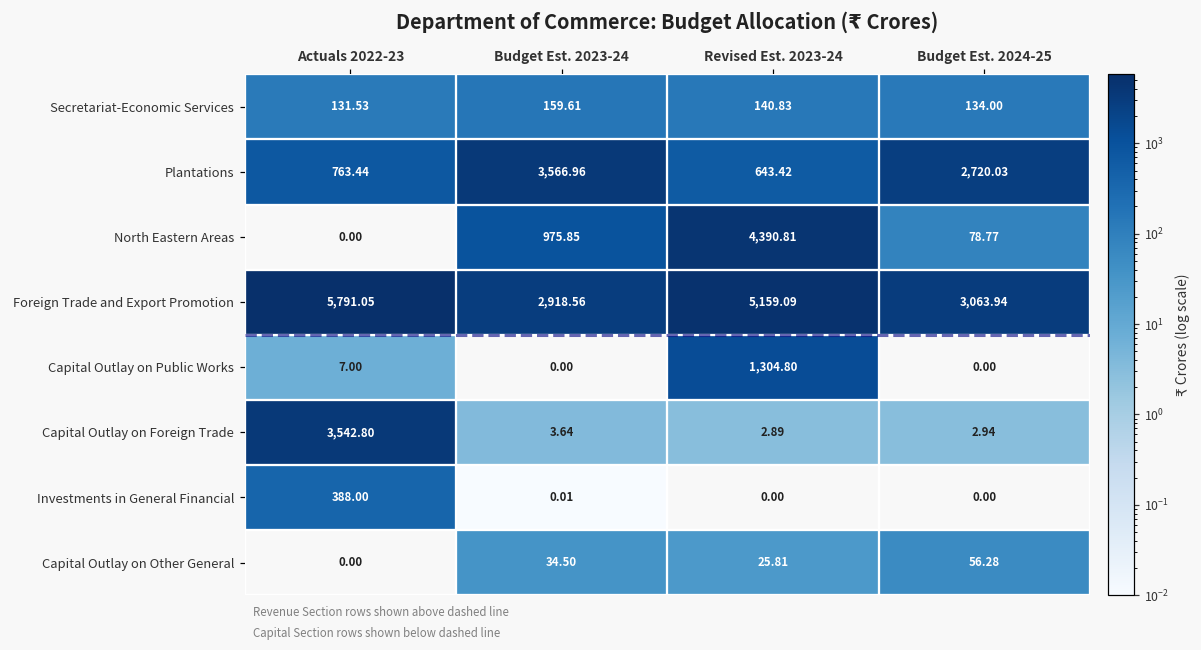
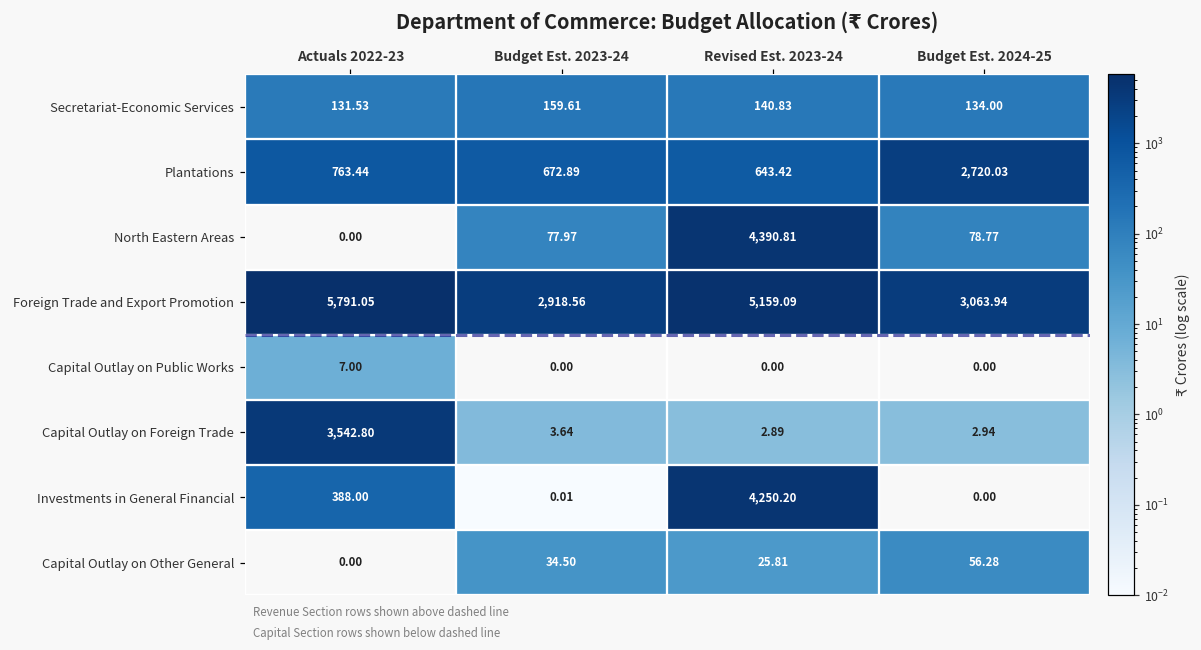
Plantations, Budget Est. 2023-24: 3,566.96 -> 672.89
North Eastern Areas, Budget Est. 2023-24: 975.85 -> 77.97
Capital Outlay on Public Works, Revised Est. 2023-24: 1,304.80 -> 0.00
Investments in General Financial, Revised Est. 2023-24: 0.00 -> 4,250.20
